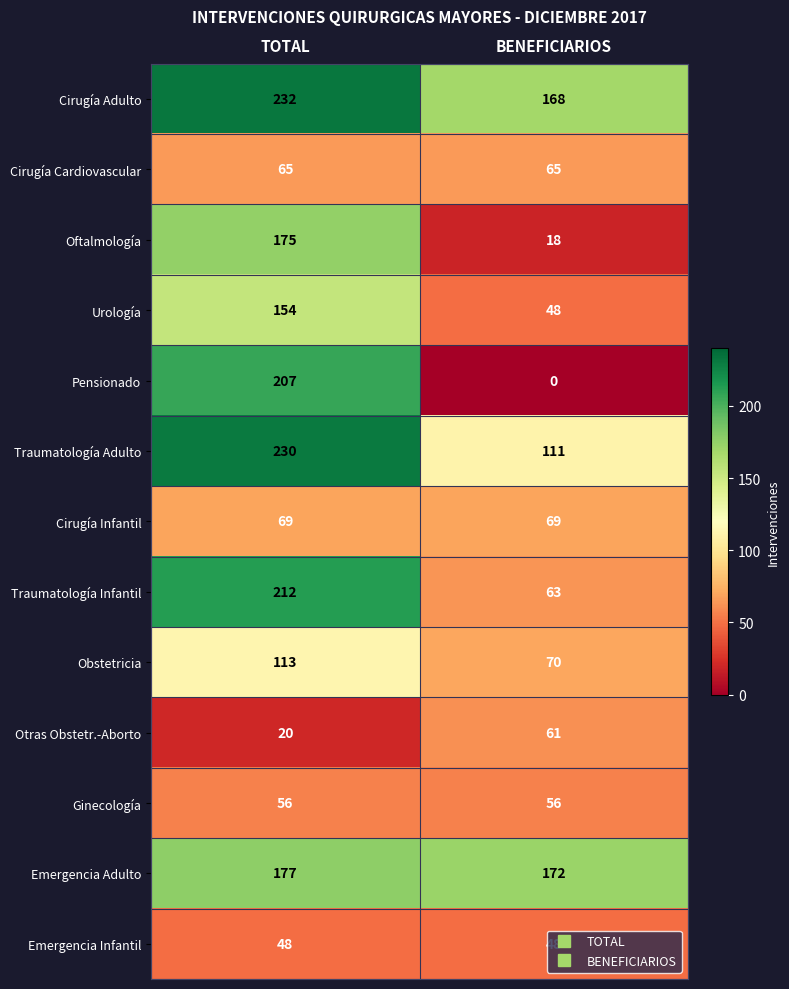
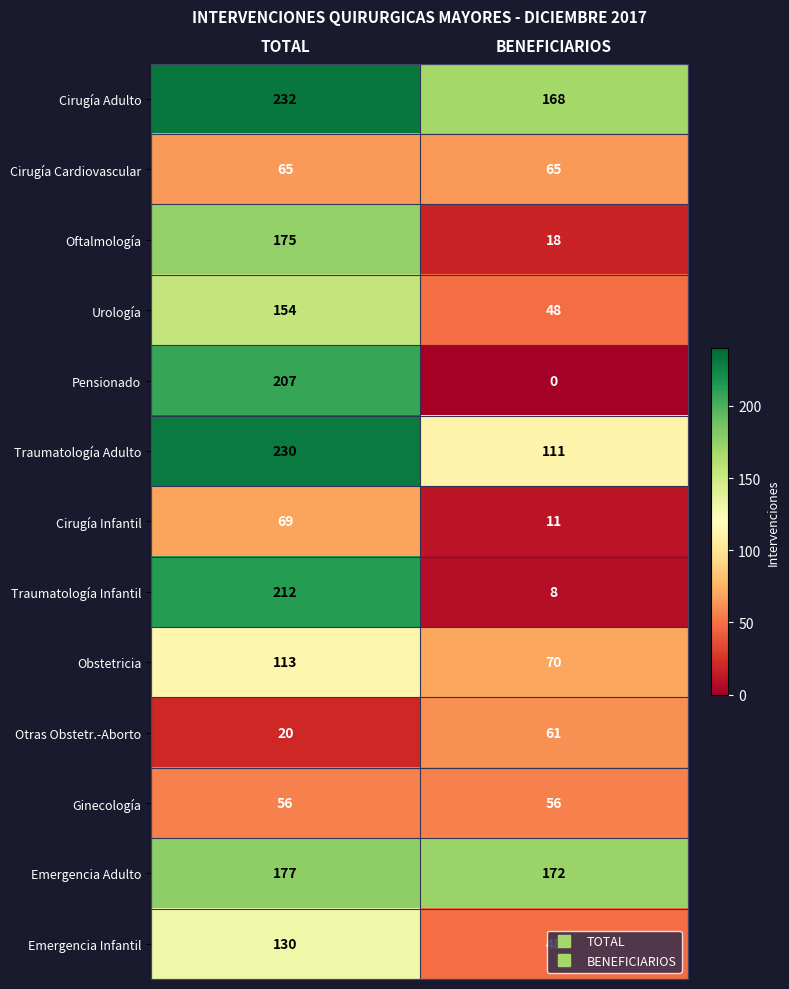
Cirugía Infantil, BENEFICIARIOS: 69 -> 11
Traumatología Infantil, BENEFICIARIOS: 63 -> 8
Emergencia Infantil, TOTAL: 48 -> 130
